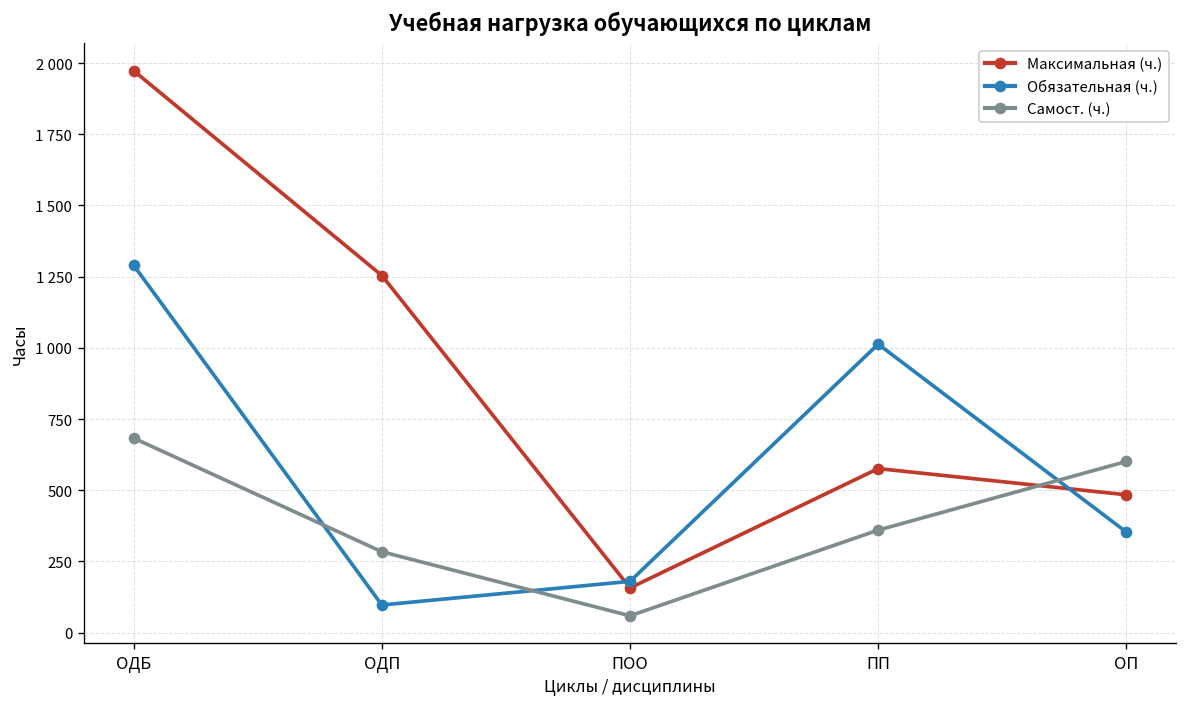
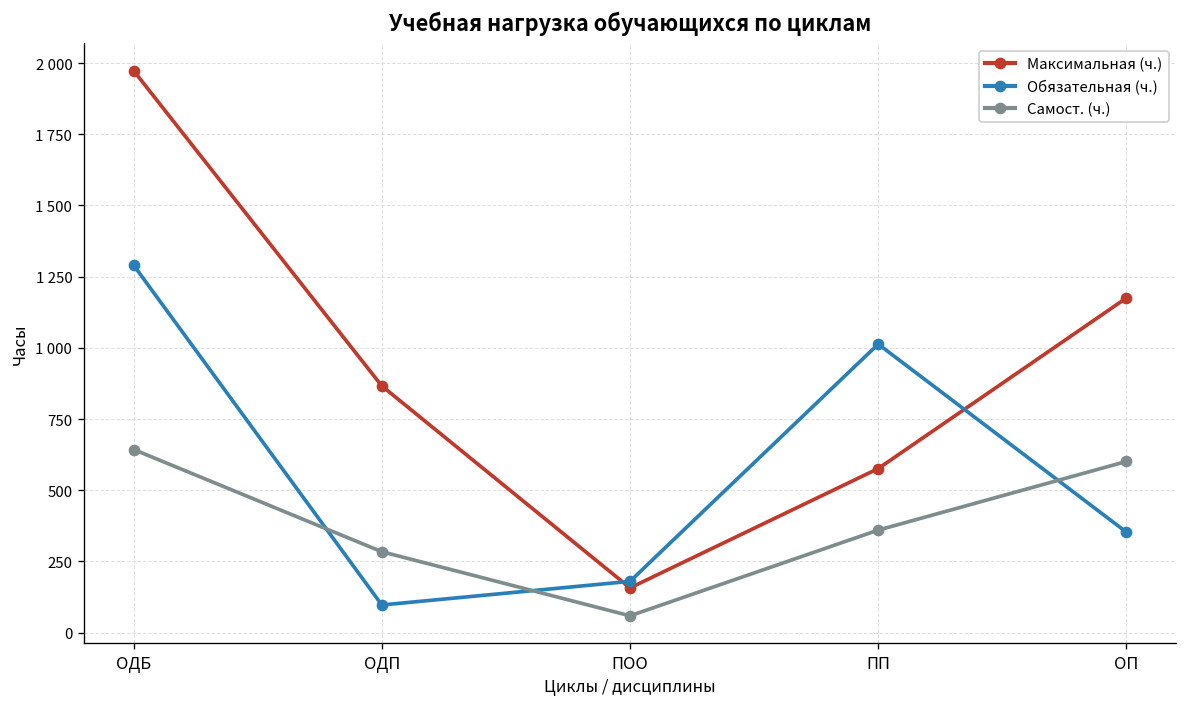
Самост. (ч.), ОДБ: 680 -> 640
Максимальная (ч.), ОДП: 1250 -> 870
Максимальная (ч.), ОП: 480 -> 1180
